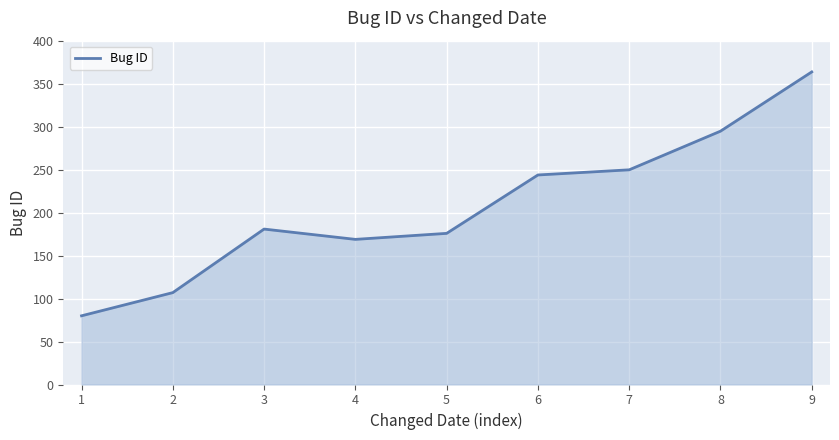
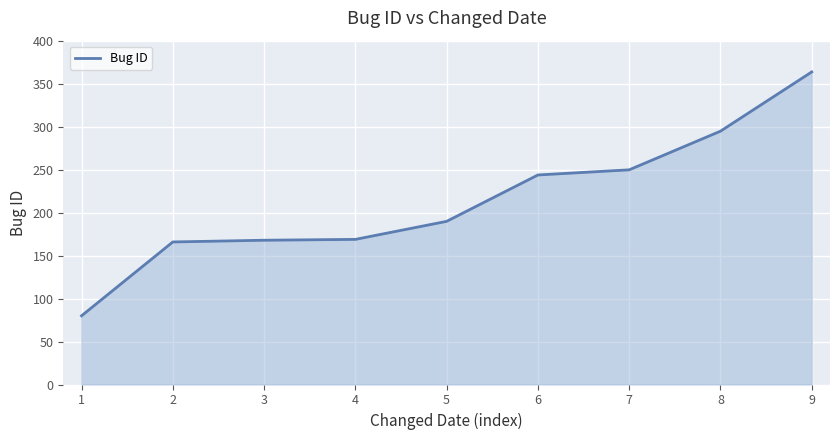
2: 110 -> 170
3: 180 -> 170
5: 180 -> 190
